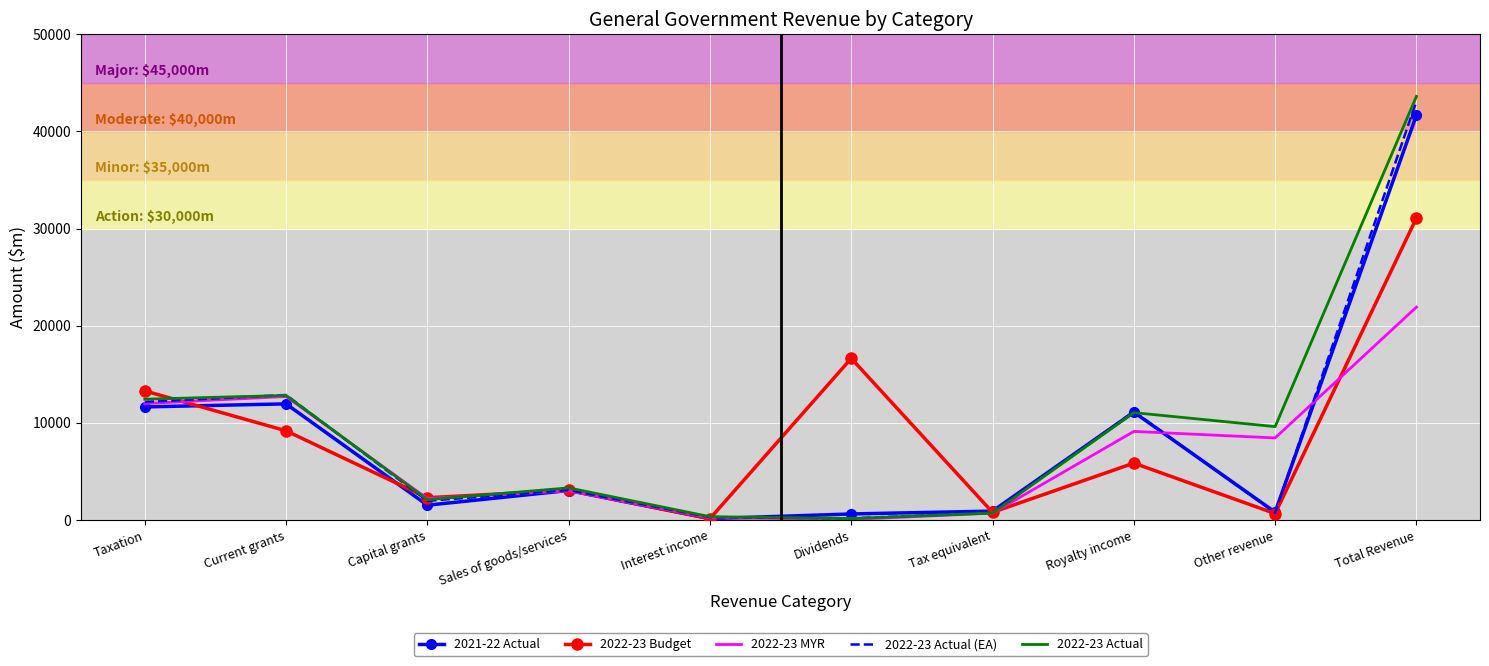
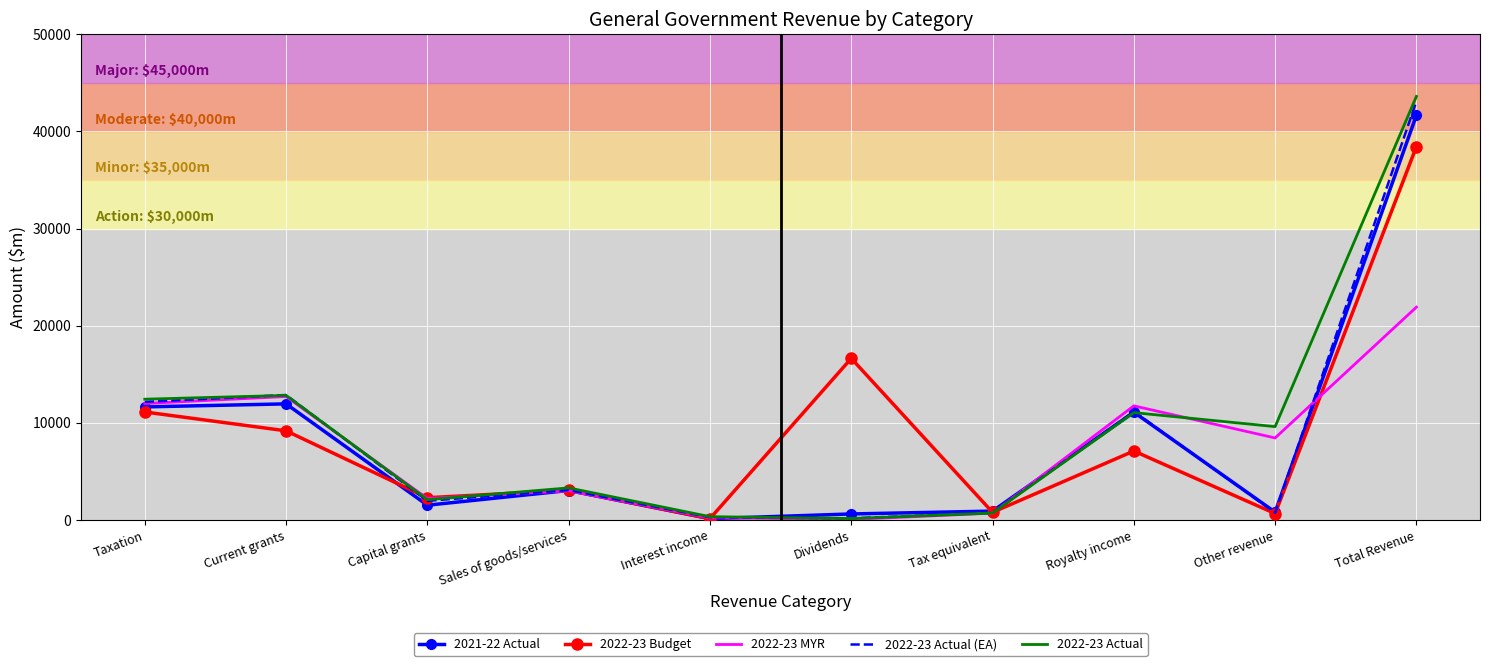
2022-23 Budget, Taxation: 13000 -> 11000
2022-23 Budget, Royalty income: 6000 -> 7000
2022-23 MYR, Royalty income: 9000 -> 12000
2022-23 Budget, Total Revenue: 31000 -> 38000
